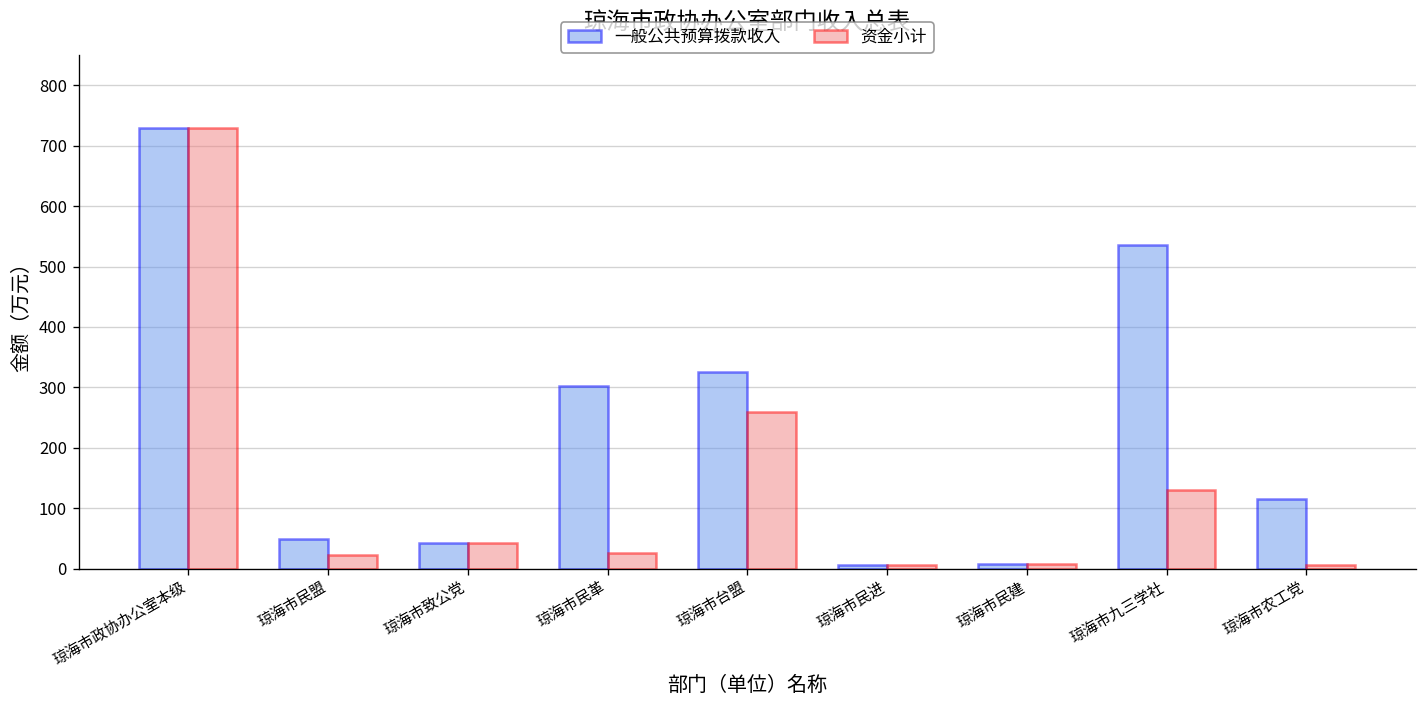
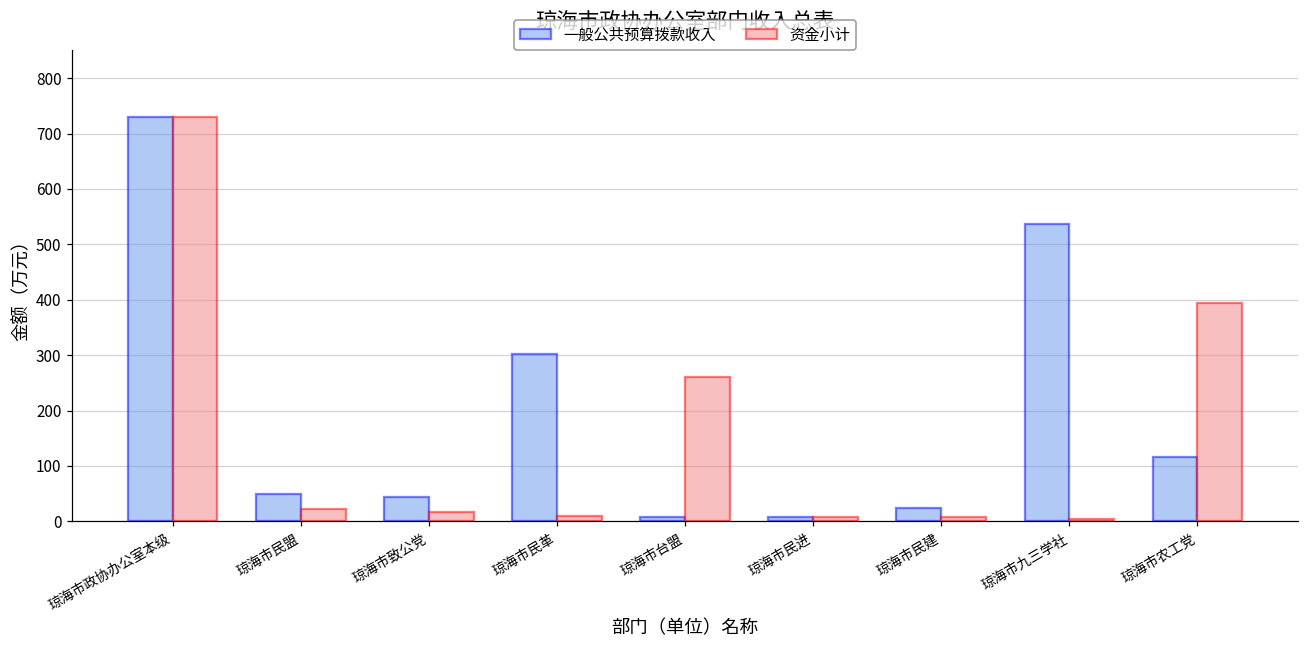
资金小计, 琼海市致公党: 40 -> 20
资金小计, 琼海市民革: 30 -> 10
一般公共预算拨款收入, 琼海市台盟: 330 -> 10
一般公共预算拨款收入, 琼海市民建: 10 -> 20
资金小计, 琼海市九三学社: 130 -> 10
资金小计, 琼海市农工党: 10 -> 390
